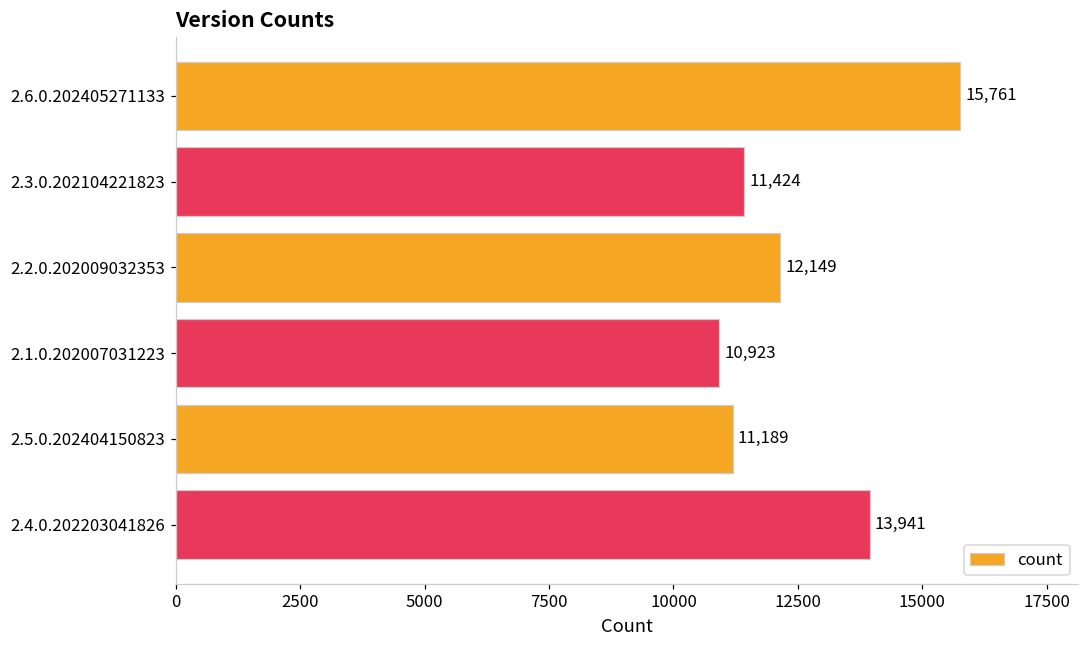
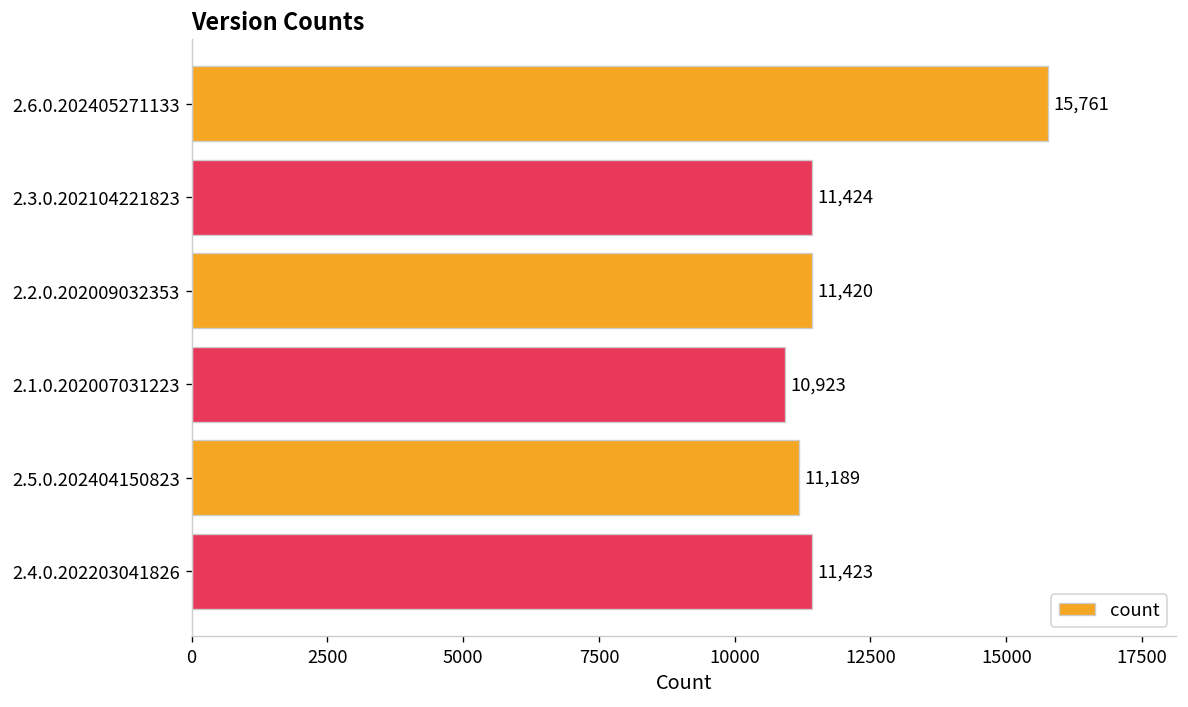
2.2.0.202009032353: 12,149 -> 11,420
2.4.0.202203041826: 13,941 -> 11,423
